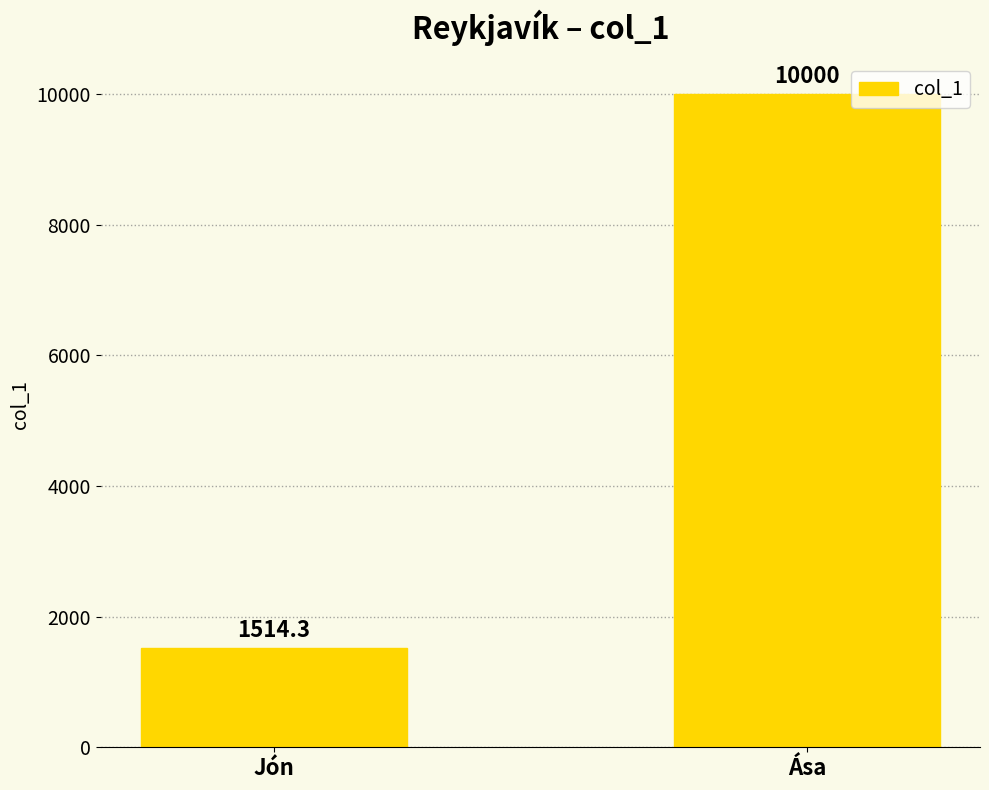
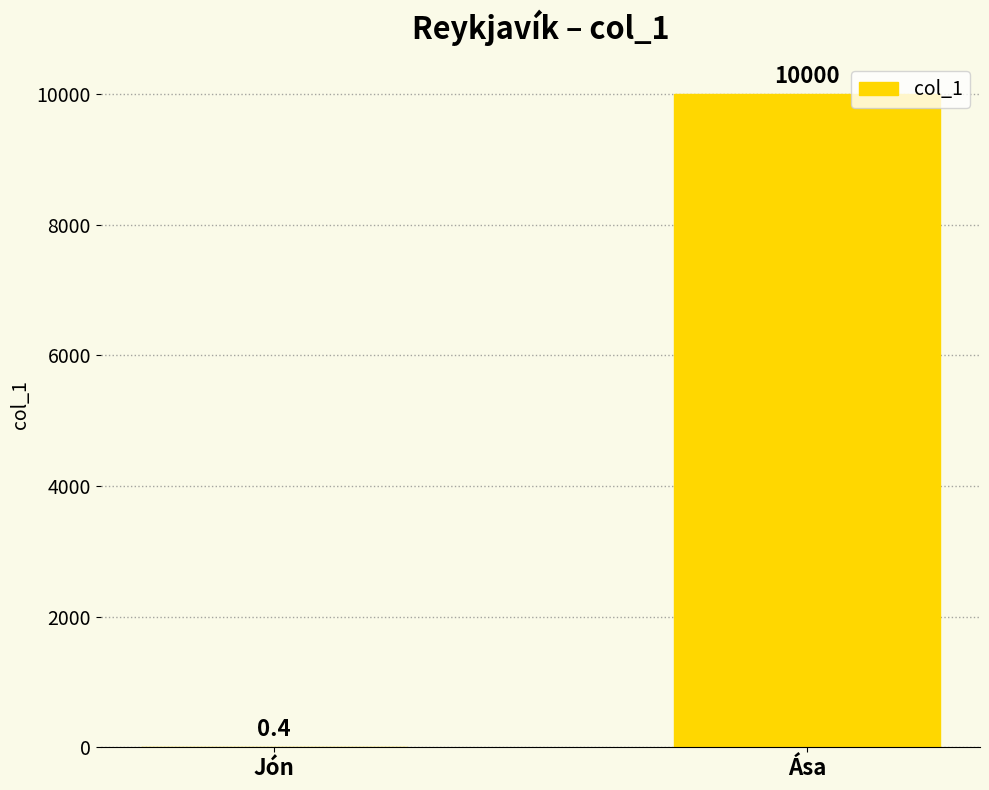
Jón: 1514.3 -> 0.4
